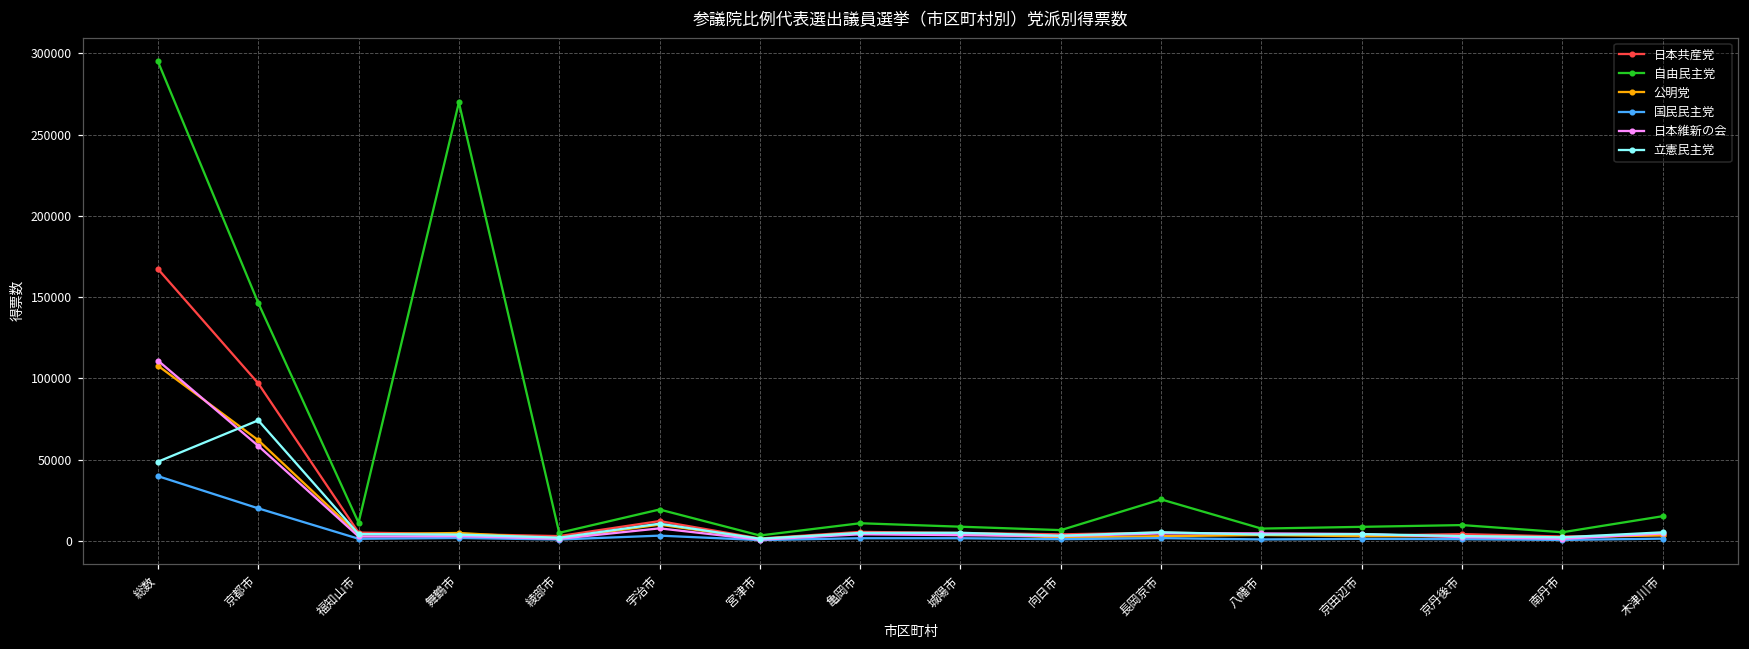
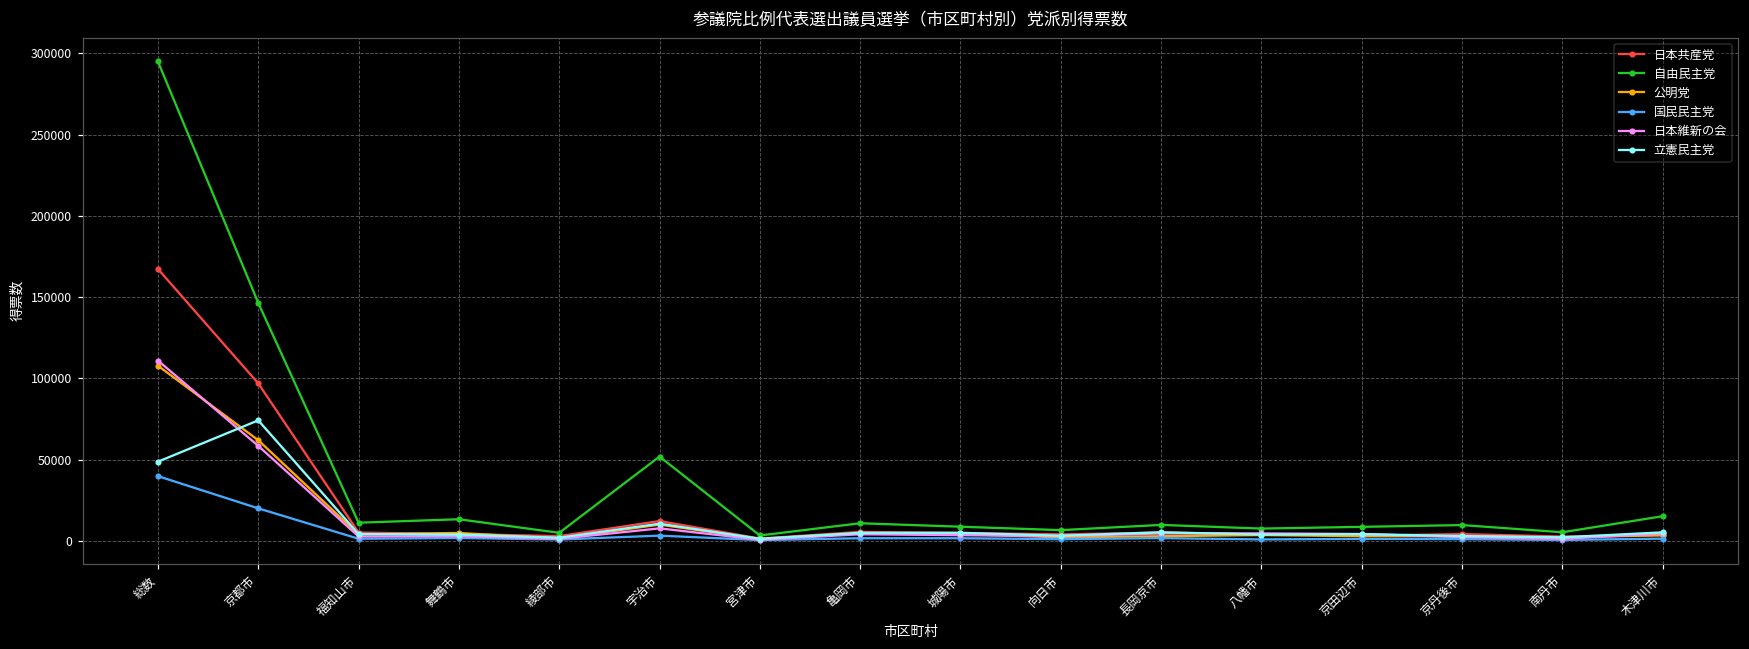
自由民主党, 舞鶴市: 270000 -> 13000
自由民主党, 宇治市: 19000 -> 52000
自由民主党, 長岡京市: 25000 -> 10000
